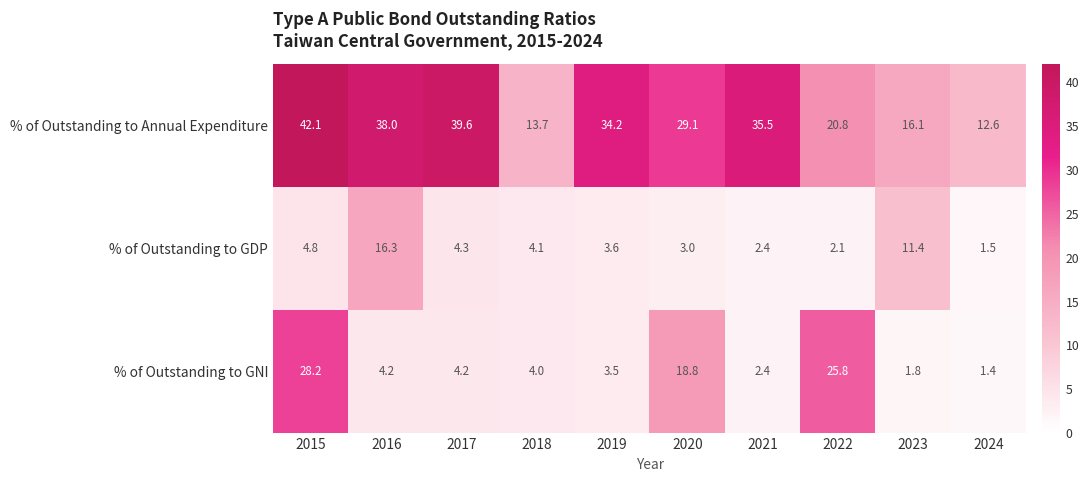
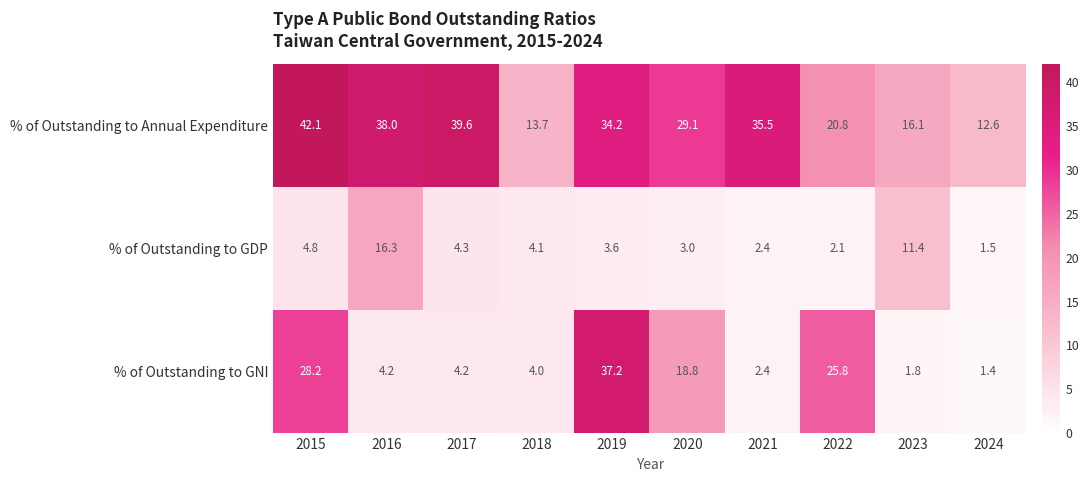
% of Outstanding to GNI, 2019: 3.5 -> 37.2
